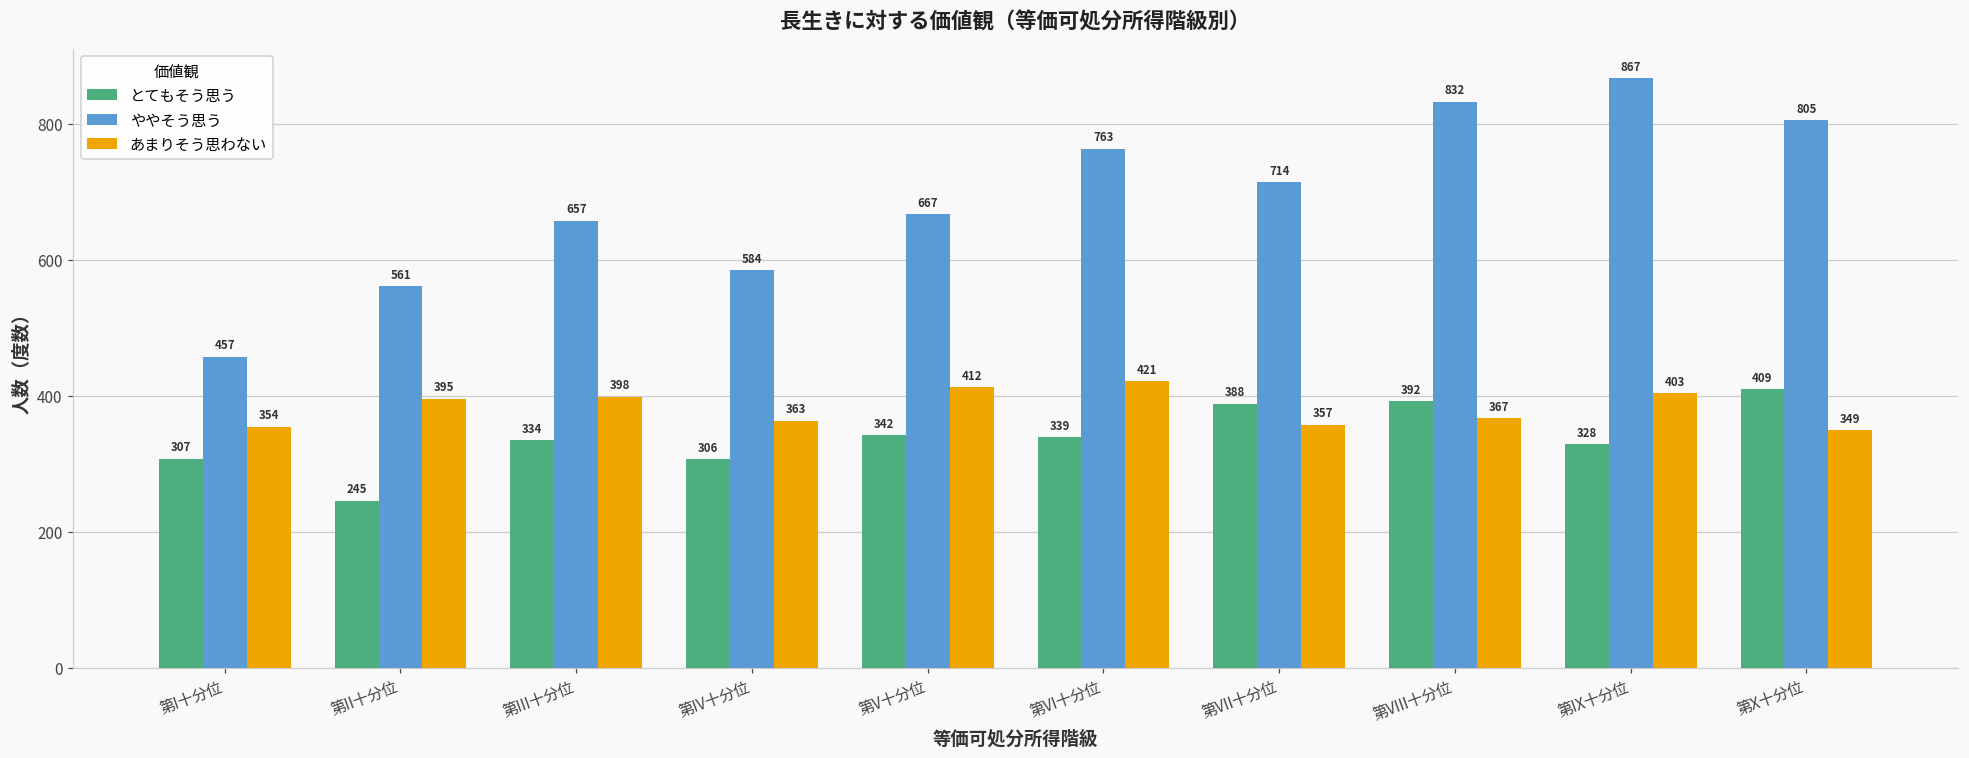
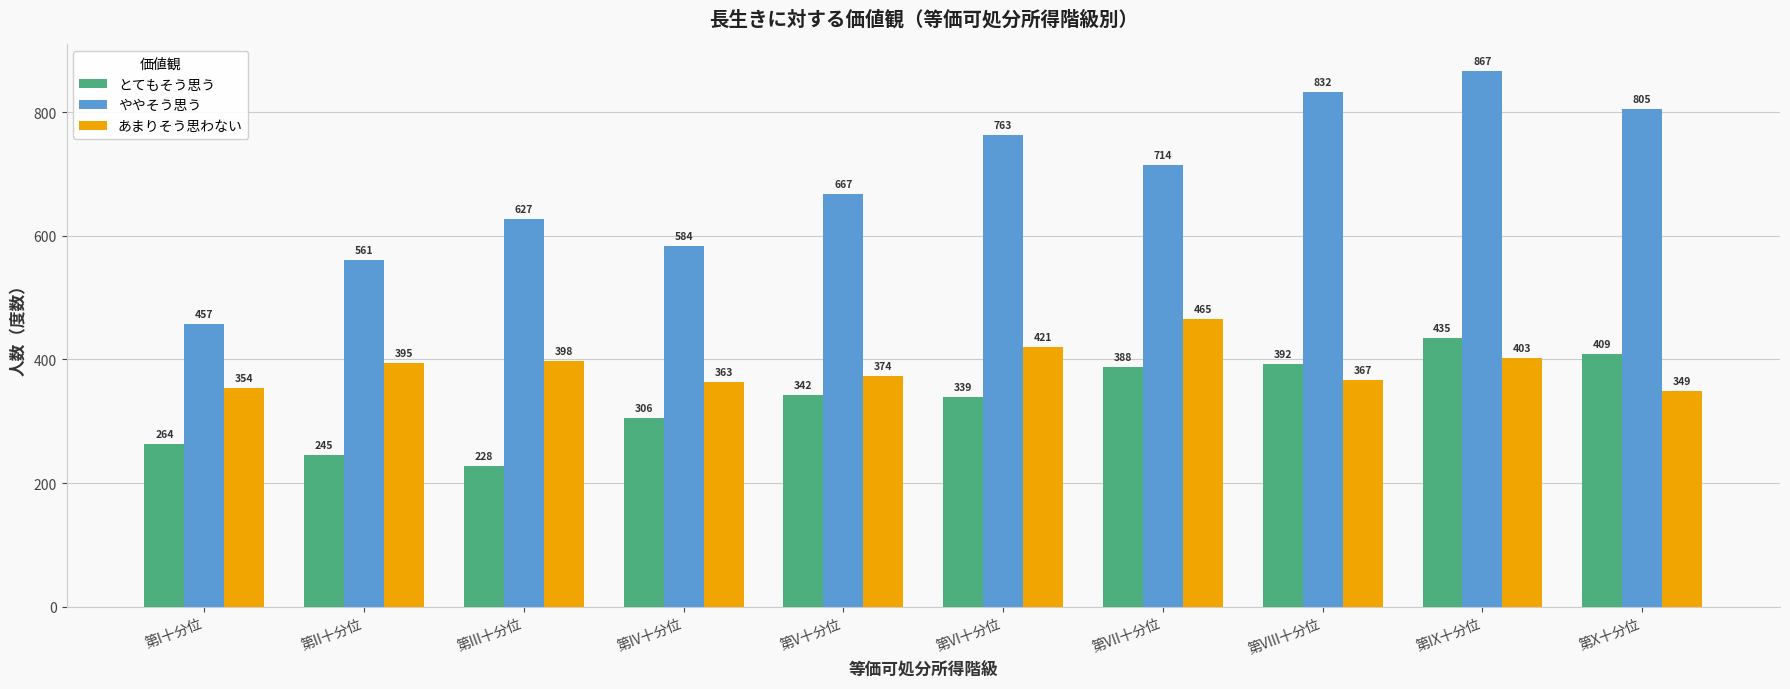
とてもそう思う, 第I十分位: 307 -> 264
とてもそう思う, 第III十分位: 334 -> 228
ややそう思う, 第III十分位: 657 -> 627
あまりそう思わない, 第V十分位: 412 -> 374
あまりそう思わない, 第VII十分位: 357 -> 465
とてもそう思う, 第IX十分位: 328 -> 435
